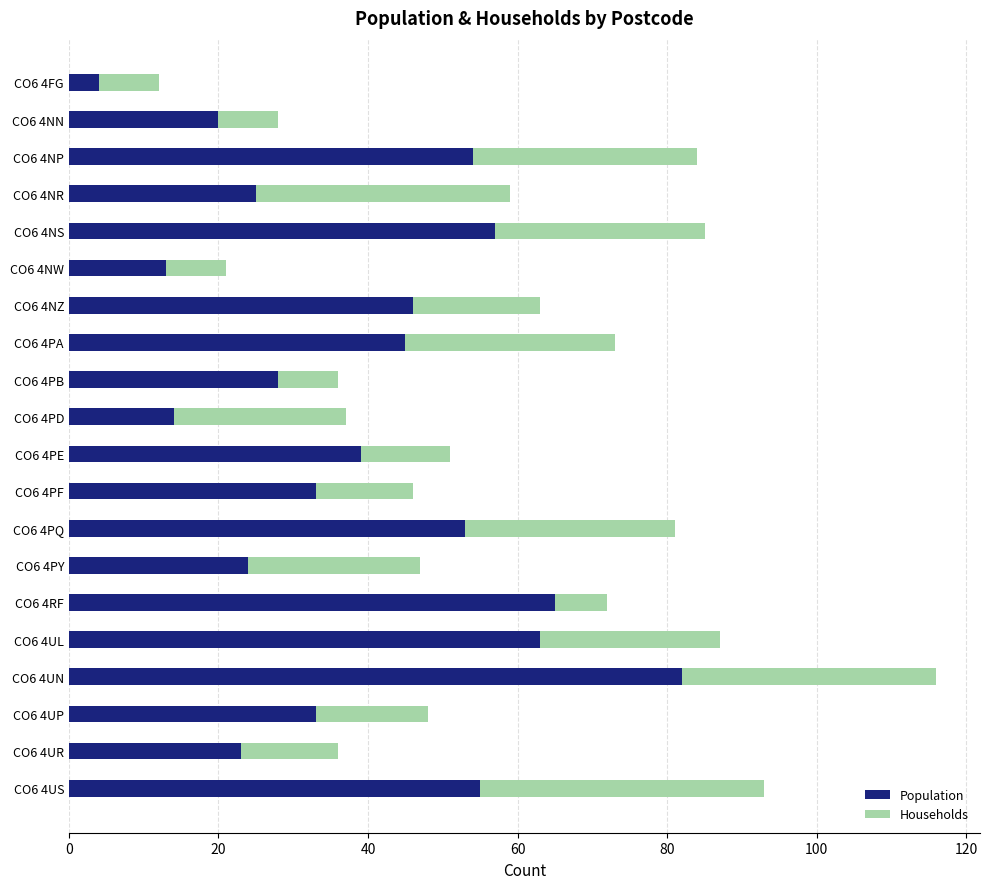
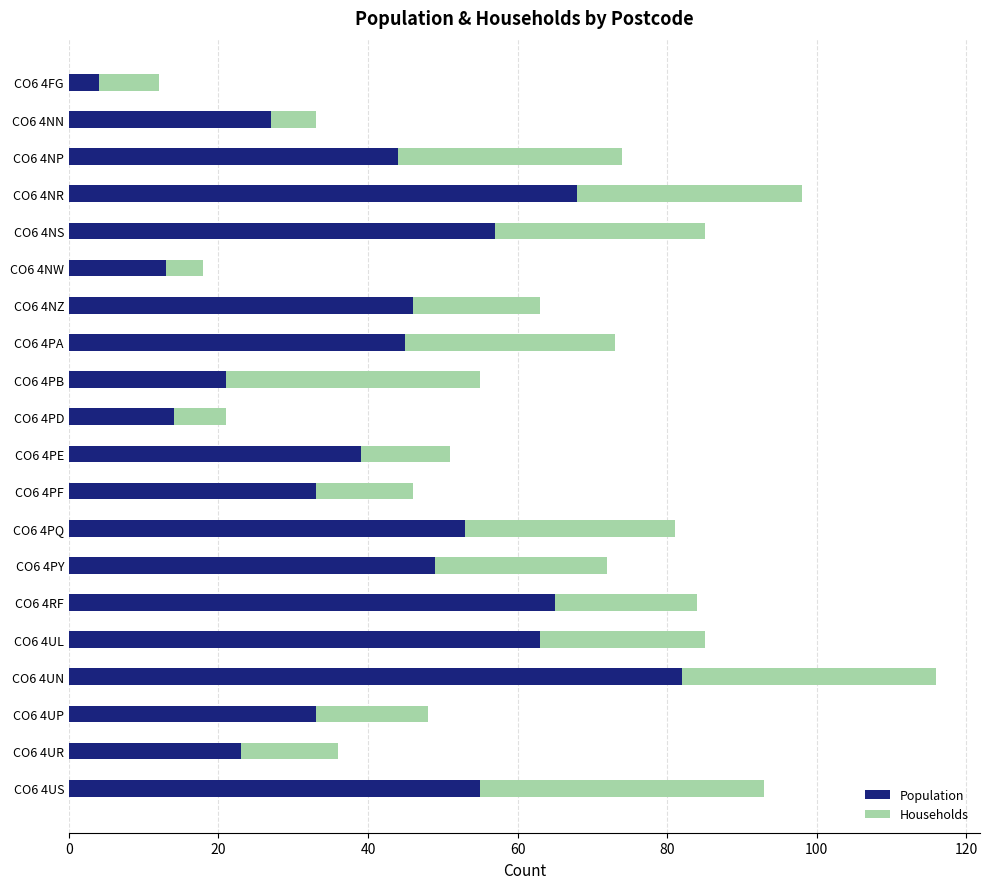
Population, CO6 4NN: 20 -> 27
Households, CO6 4NN: 8 -> 6
Population, CO6 4NP: 54 -> 44
Population, CO6 4NR: 25 -> 68
Households, CO6 4NR: 34 -> 30
Households, CO6 4NW: 8 -> 5
Population, CO6 4PB: 28 -> 21
Households, CO6 4PB: 8 -> 34
Households, CO6 4PD: 23 -> 7
Population, CO6 4PY: 24 -> 49
Households, CO6 4RF: 7 -> 19
Households, CO6 4UL: 24 -> 22
